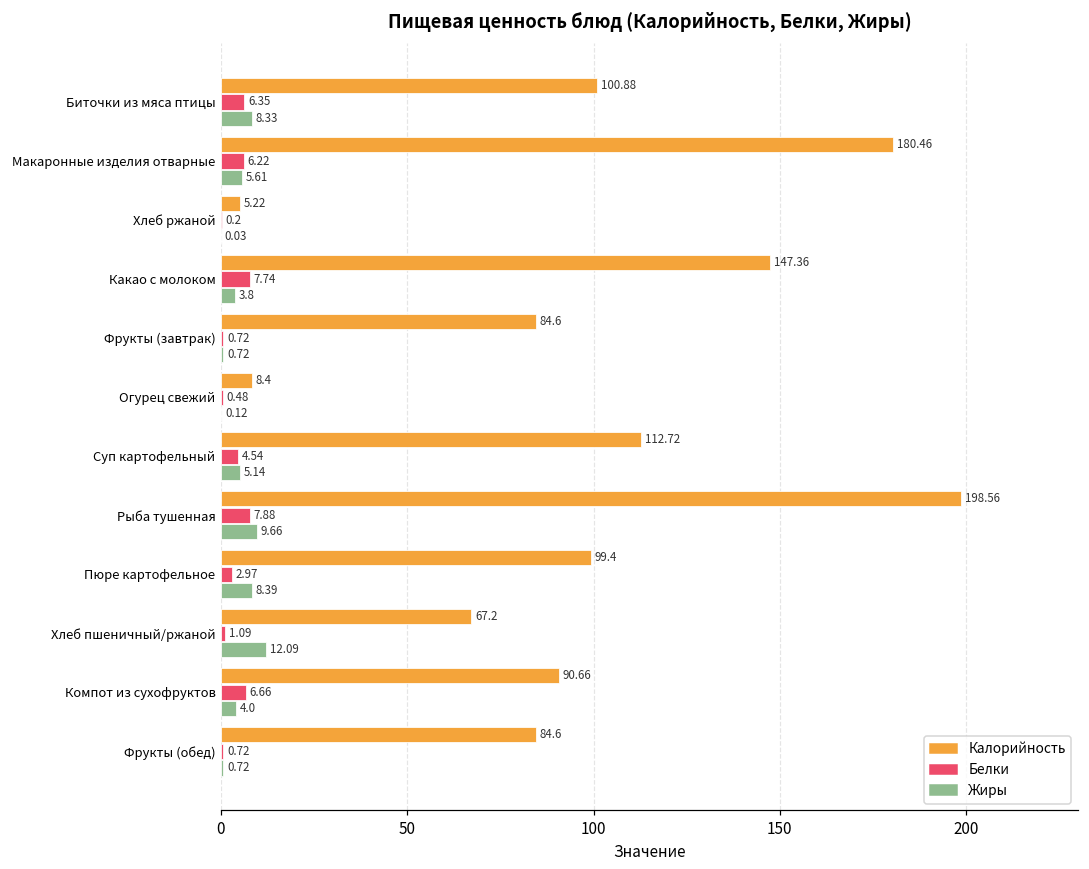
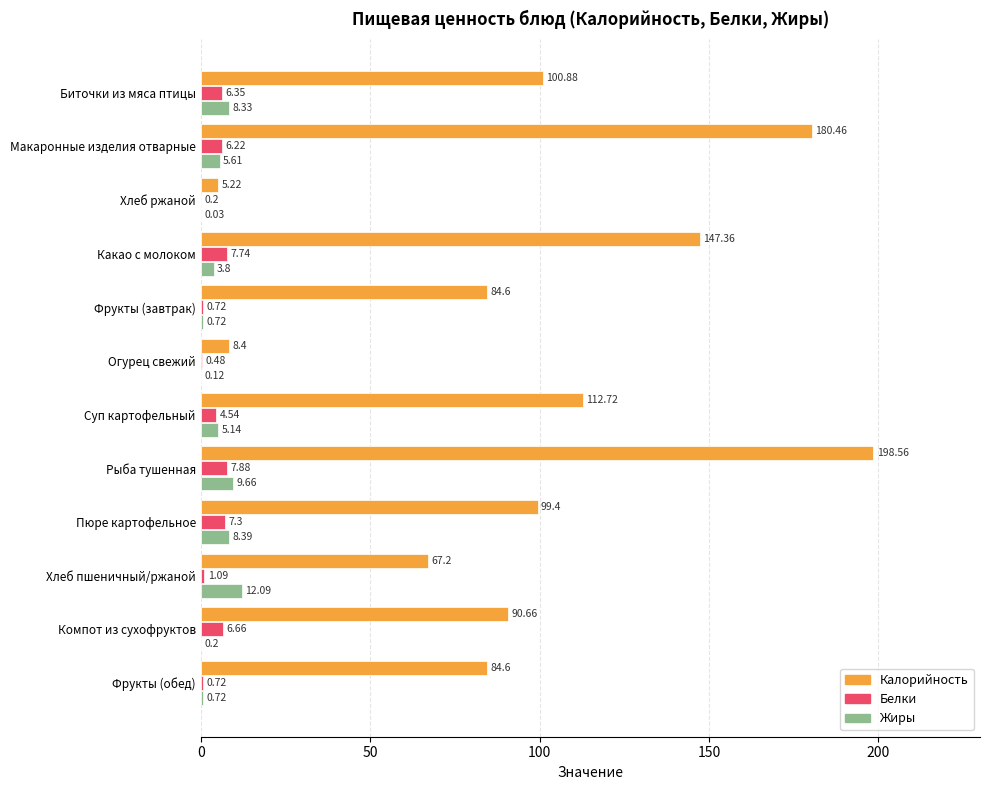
Белки, Пюре картофельное: 2.97 -> 7.3
Жиры, Компот из сухофруктов: 4.0 -> 0.2
